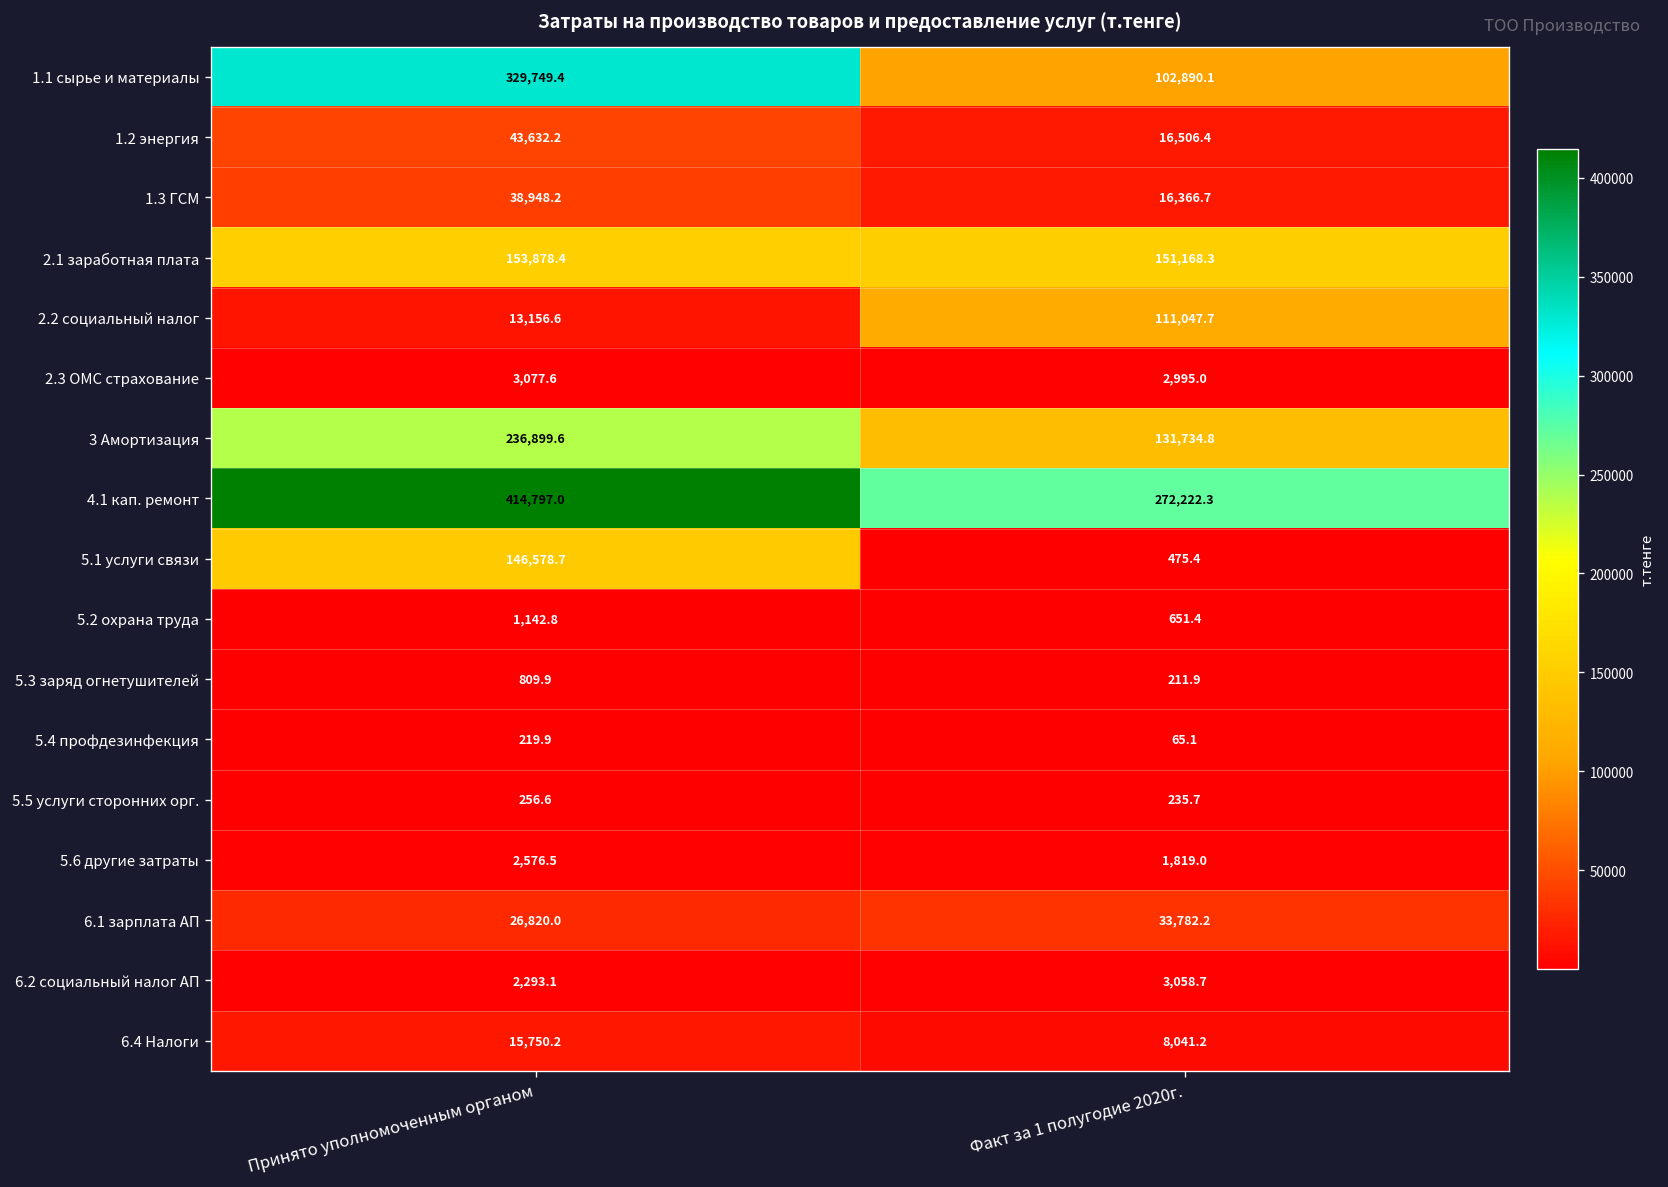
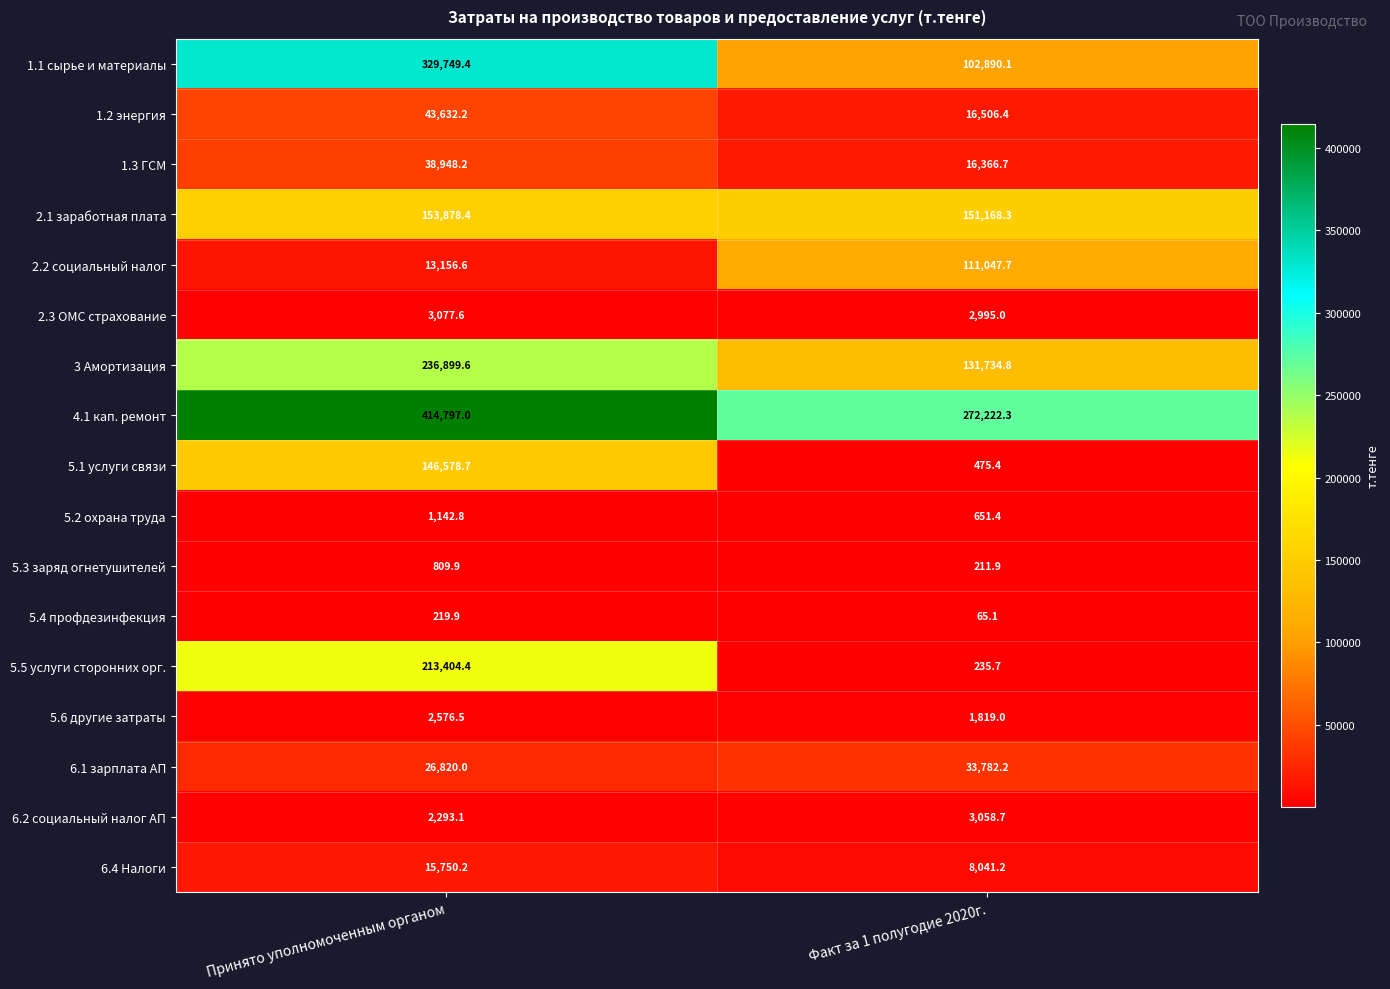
5.5 услуги сторонних орг., Принято уполномоченным органом: 256.6 -> 213,404.4
